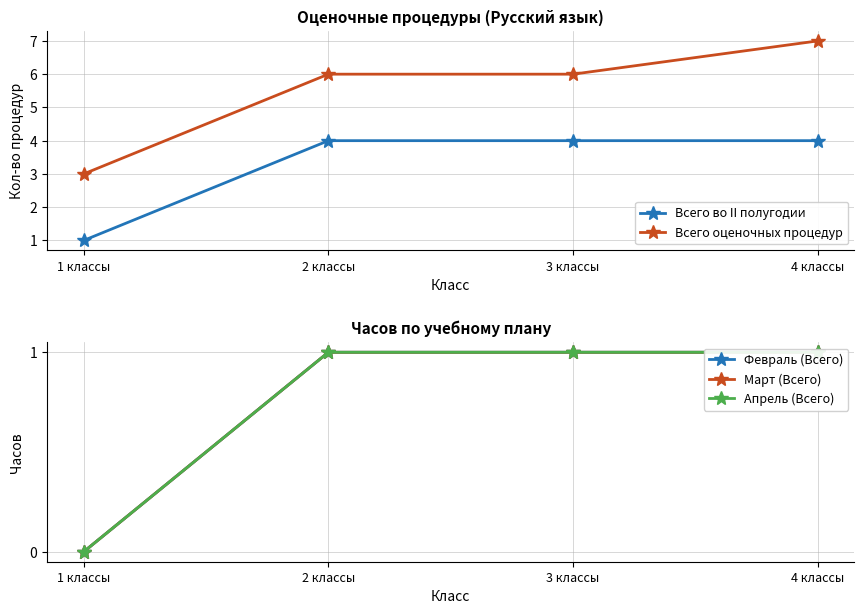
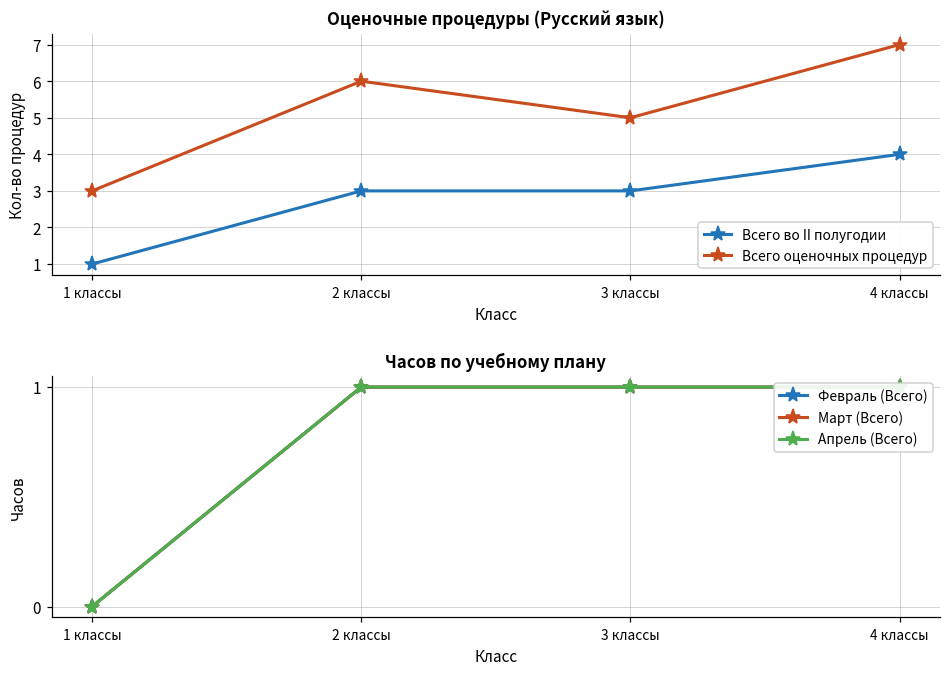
Оценочные процедуры (Русский язык), Всего во II полугодии, 2 классы: 4 -> 3
Оценочные процедуры (Русский язык), Всего во II полугодии, 3 классы: 4 -> 3
Оценочные процедуры (Русский язык), Всего оценочных процедур, 3 классы: 6 -> 5
